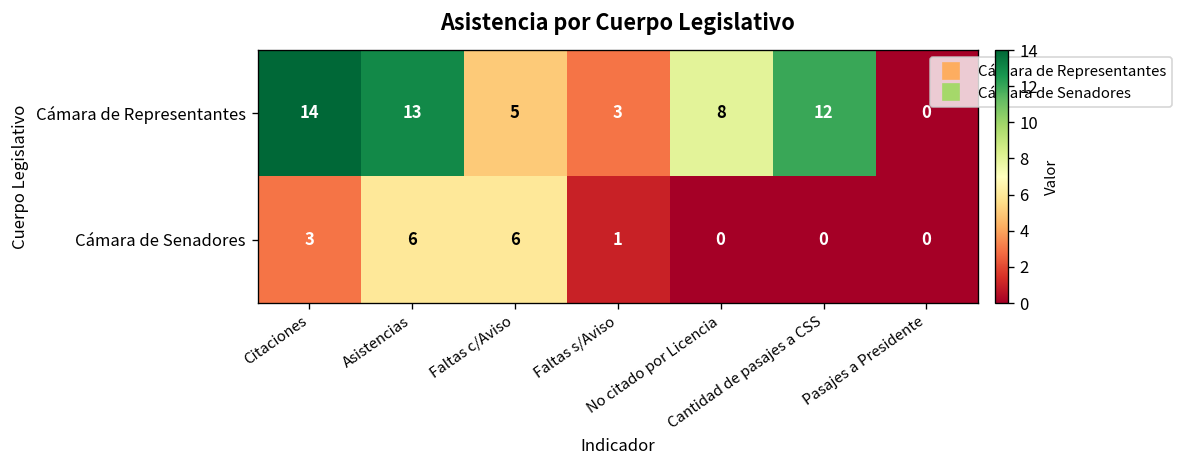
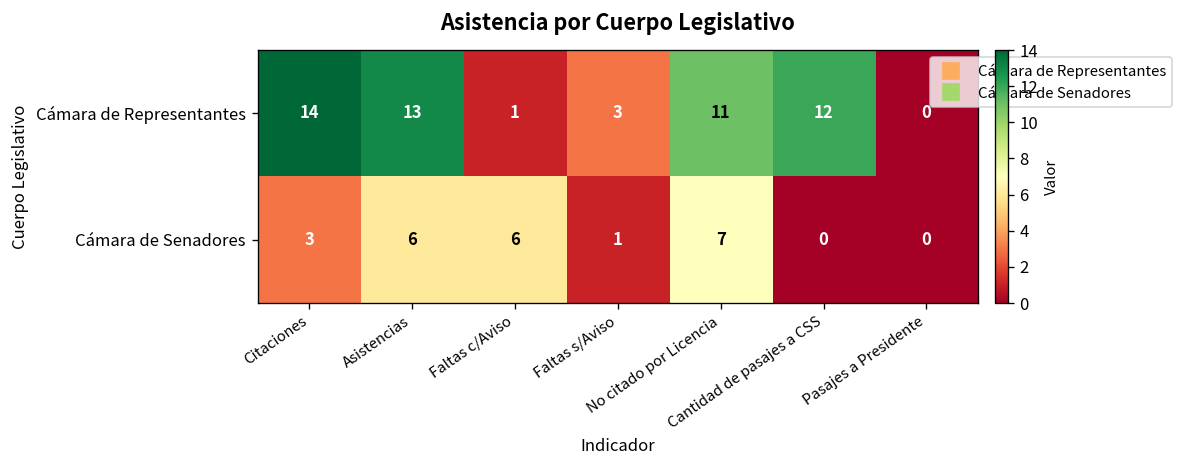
Cámara de Representantes, Faltas c/Aviso: 5 -> 1
Cámara de Representantes, No citado por Licencia: 8 -> 11
Cámara de Senadores, No citado por Licencia: 0 -> 7
